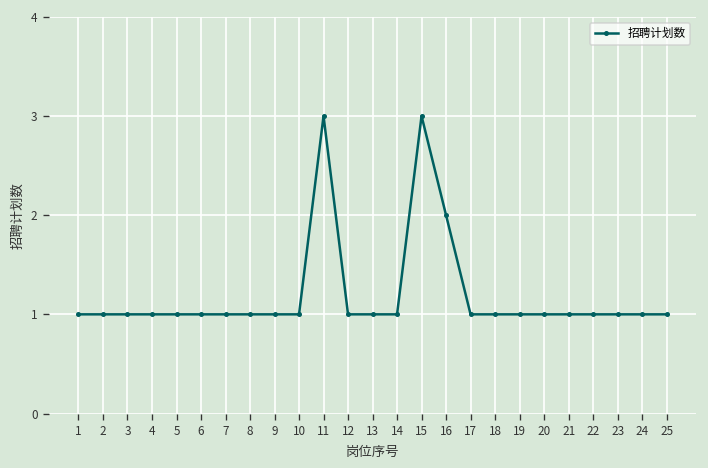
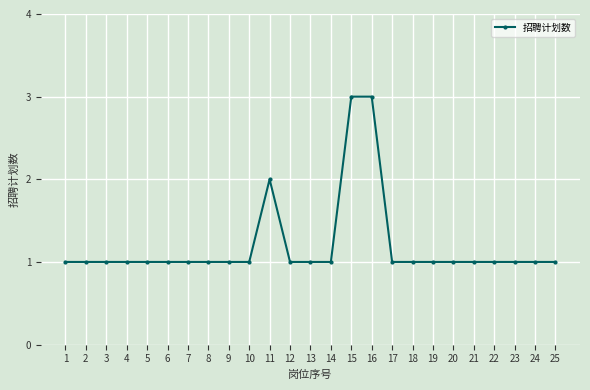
11: 3 -> 2
16: 2 -> 3
